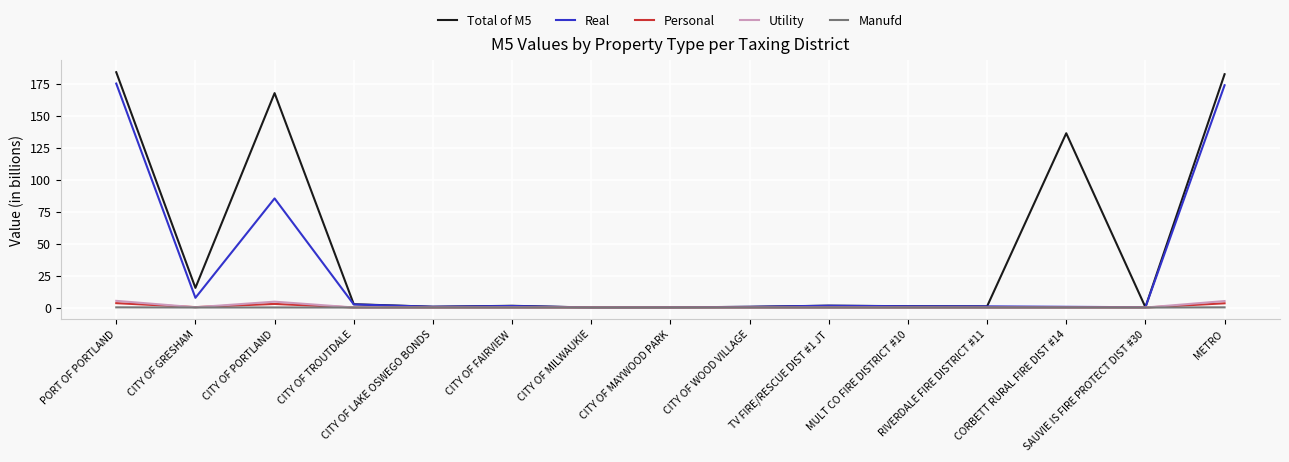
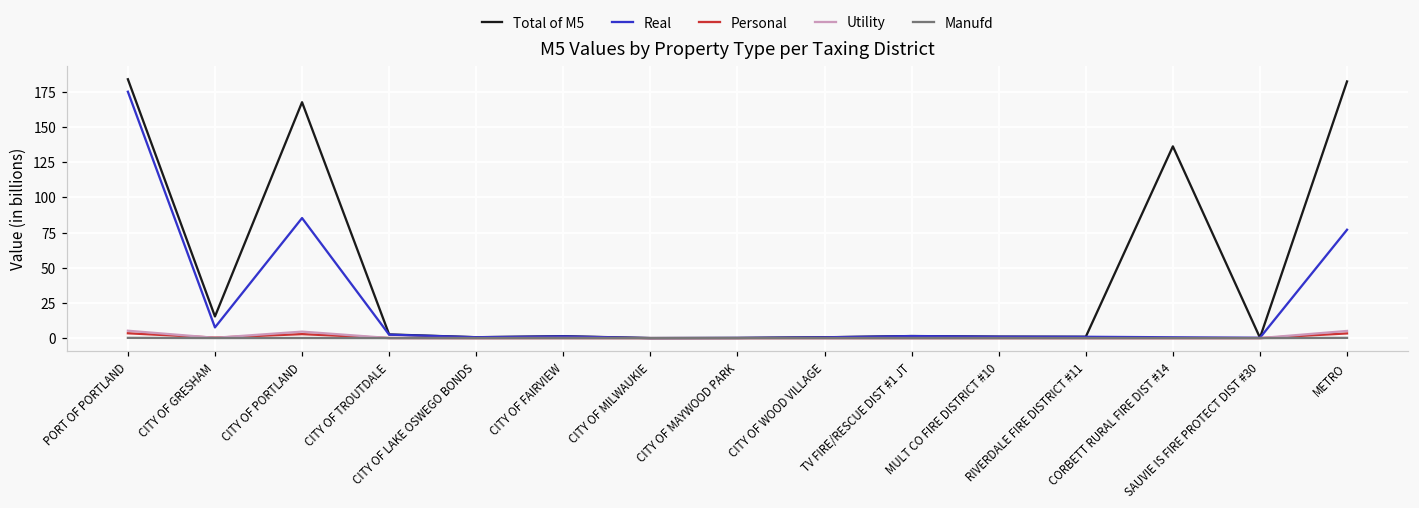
Real, METRO: 174 -> 77
